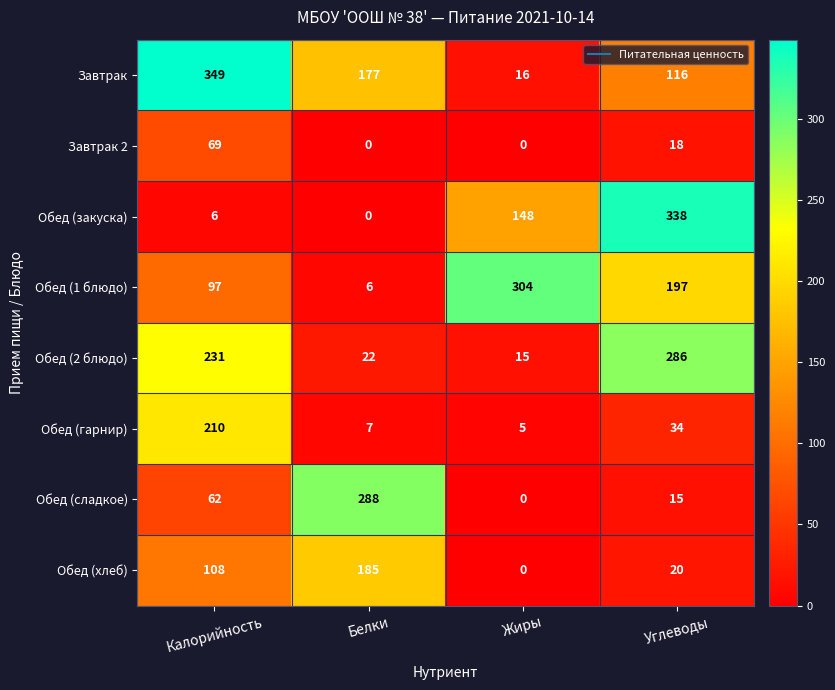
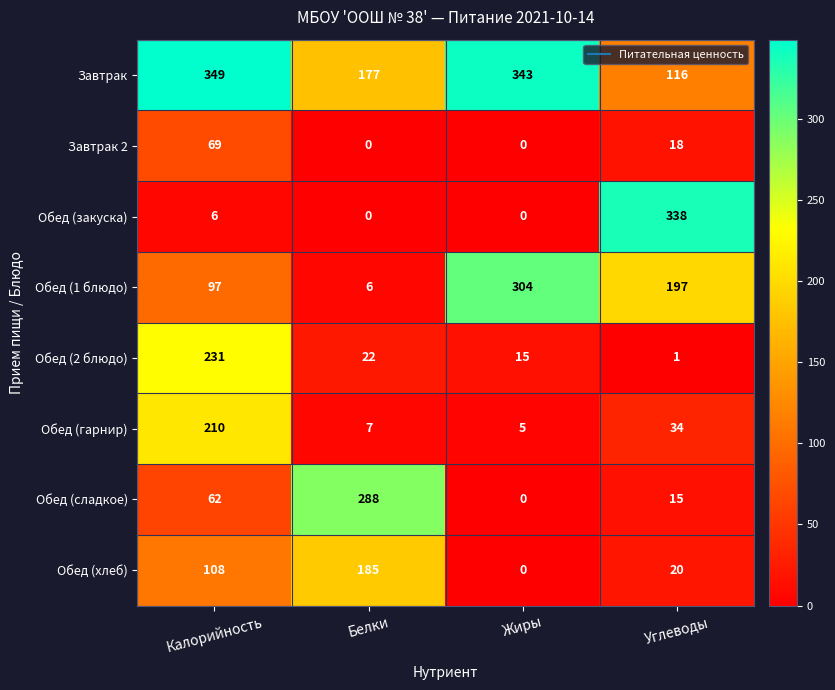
Завтрак, Жиры: 16 -> 343
Обед (закуска), Жиры: 148 -> 0
Обед (2 блюдо), Углеводы: 286 -> 1
